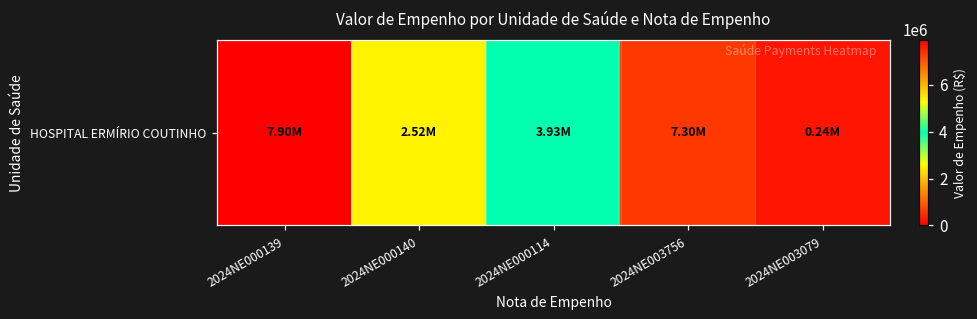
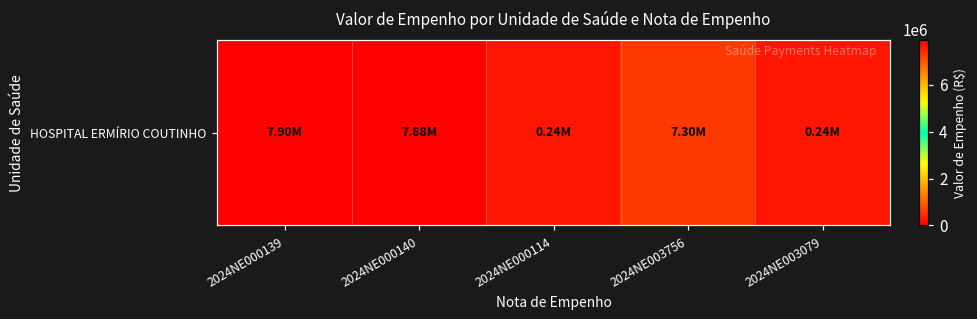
HOSPITAL ERMÍRIO COUTINHO, 2024NE000140: 2.52M -> 7.88M
HOSPITAL ERMÍRIO COUTINHO, 2024NE000114: 3.93M -> 0.24M
